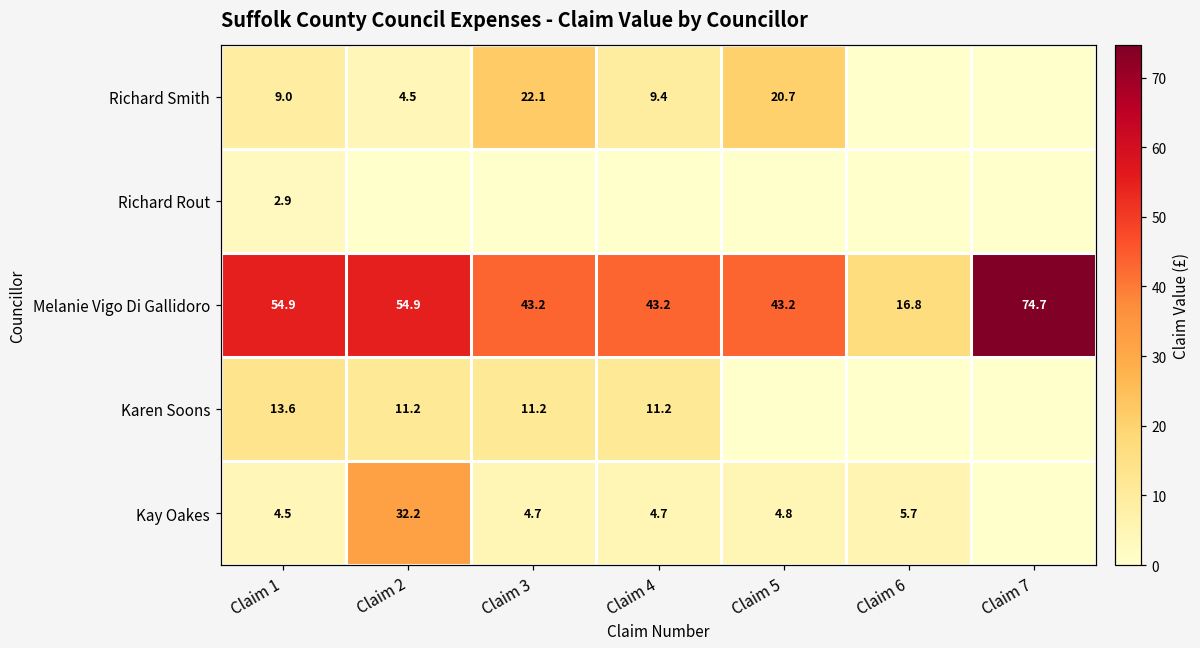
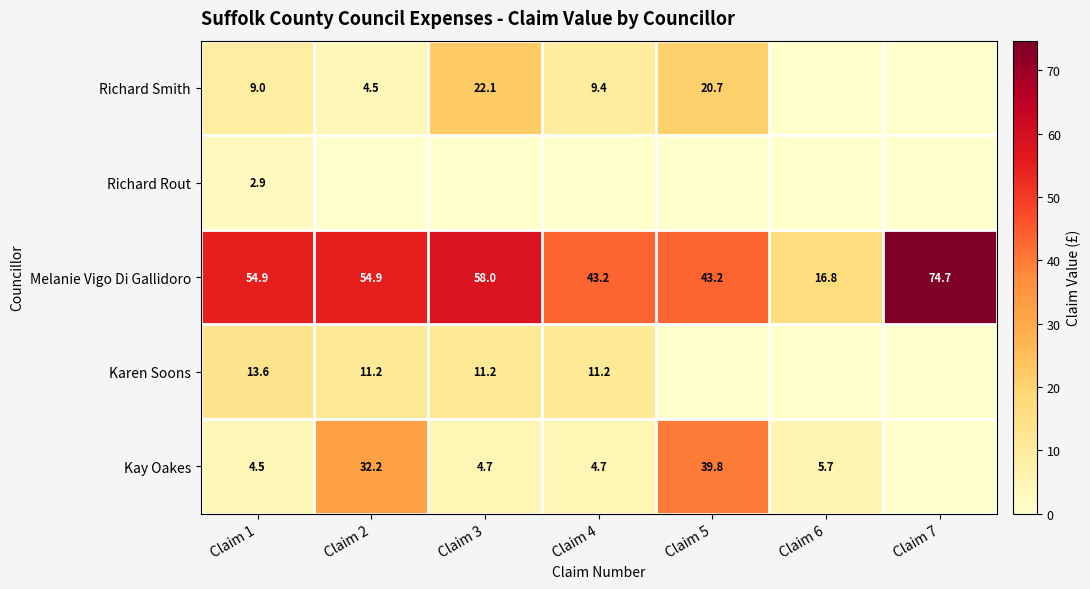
Melanie Vigo Di Gallidoro, Claim 3: 43.2 -> 58.0
Kay Oakes, Claim 5: 4.8 -> 39.8
